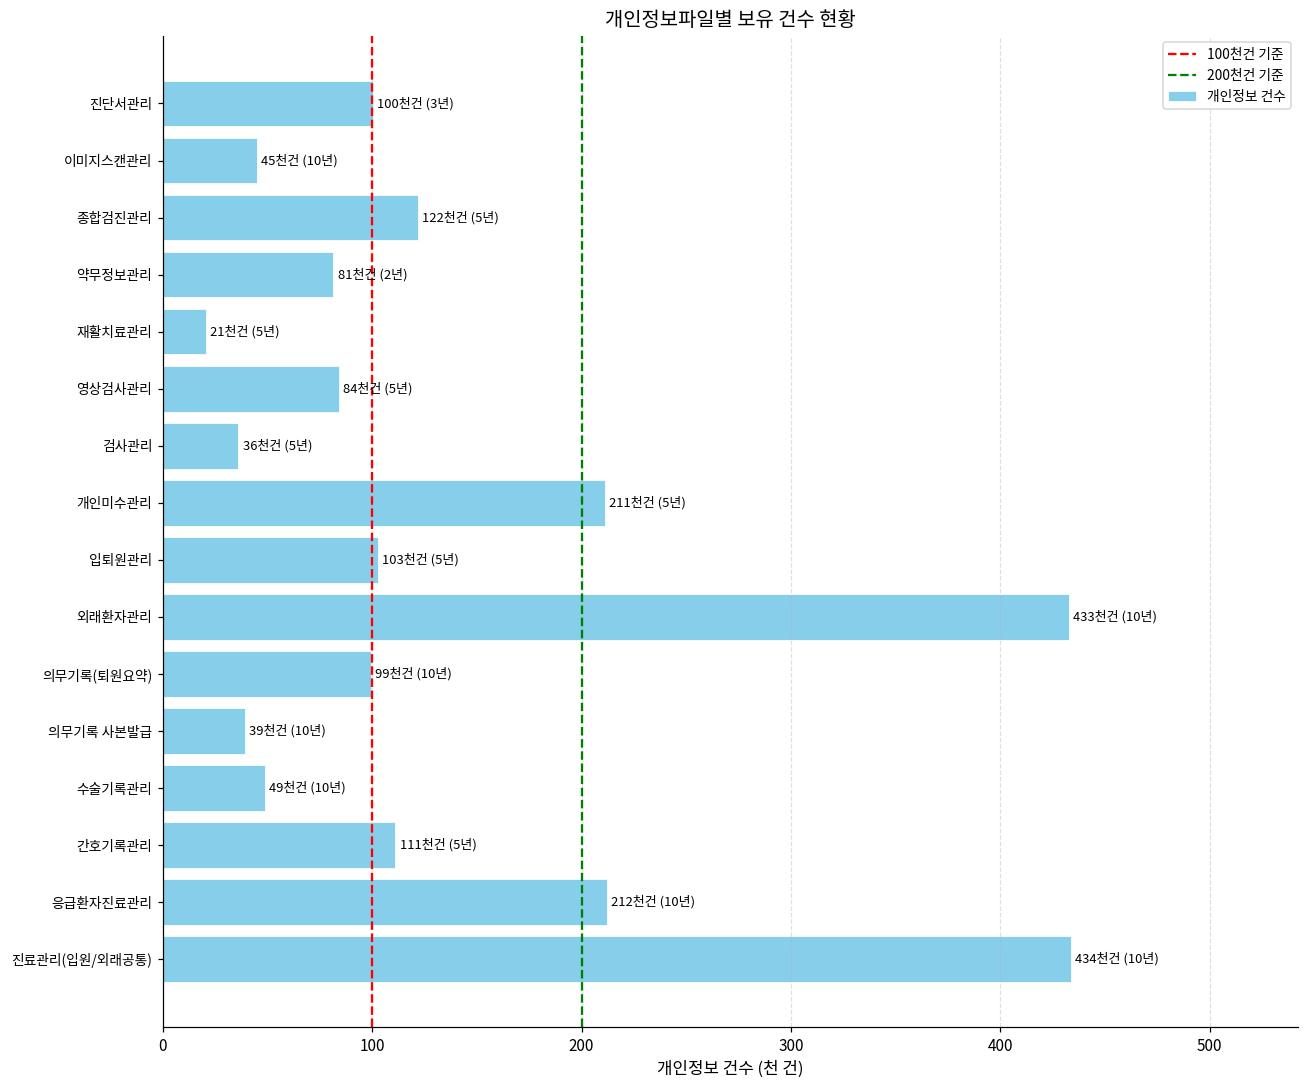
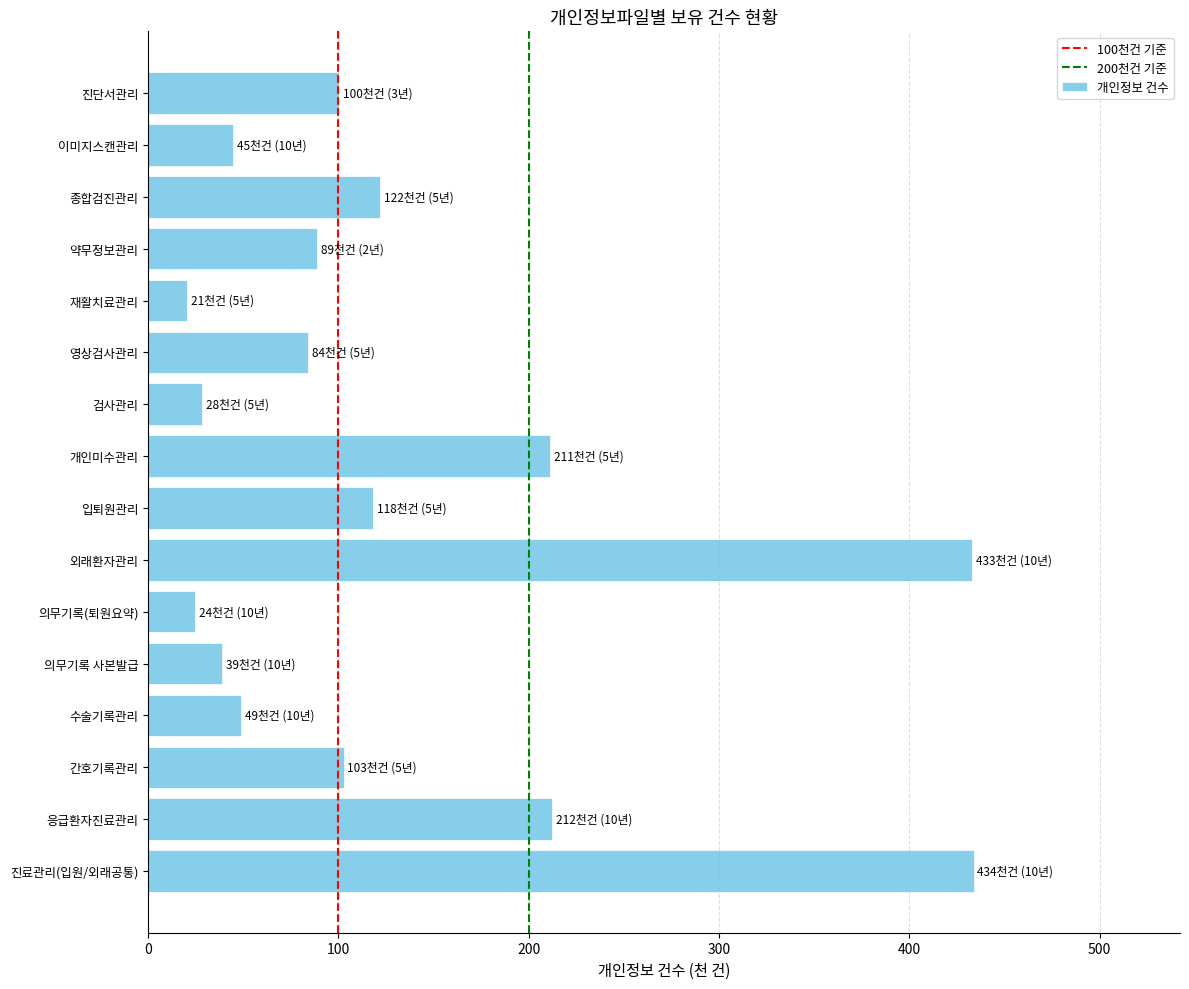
약무정보관리: 81 -> 89
검사관리: 36 -> 28
입퇴원관리: 103 -> 118
의무기록(퇴원요약): 99 -> 24
간호기록관리: 111 -> 103
